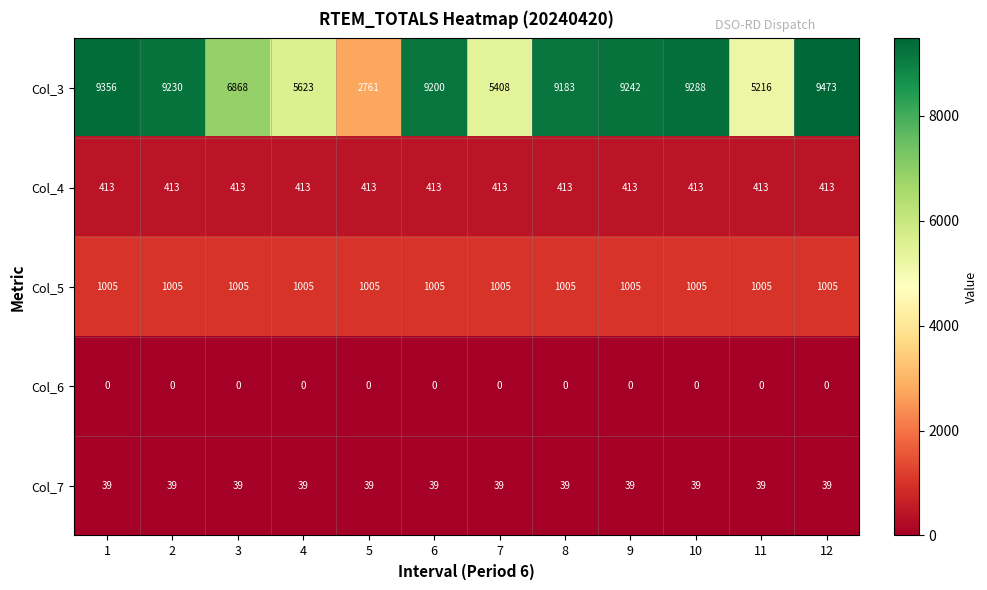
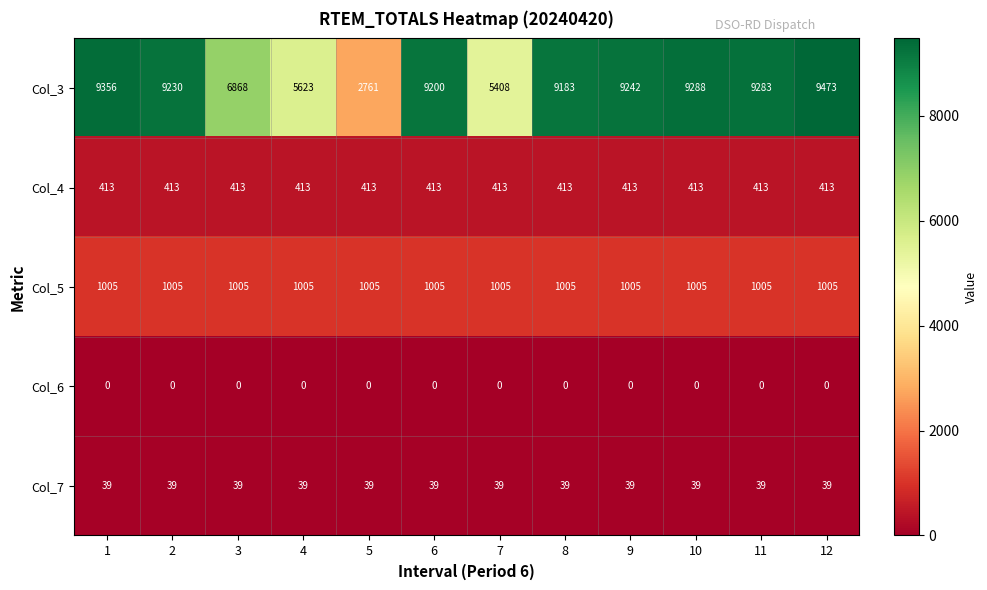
Col_3, 11: 5216 -> 9283
